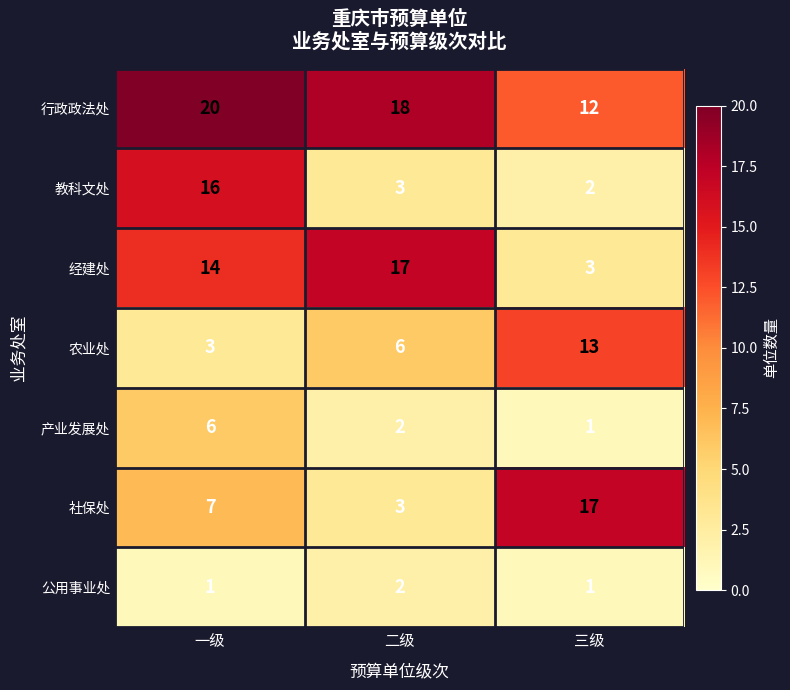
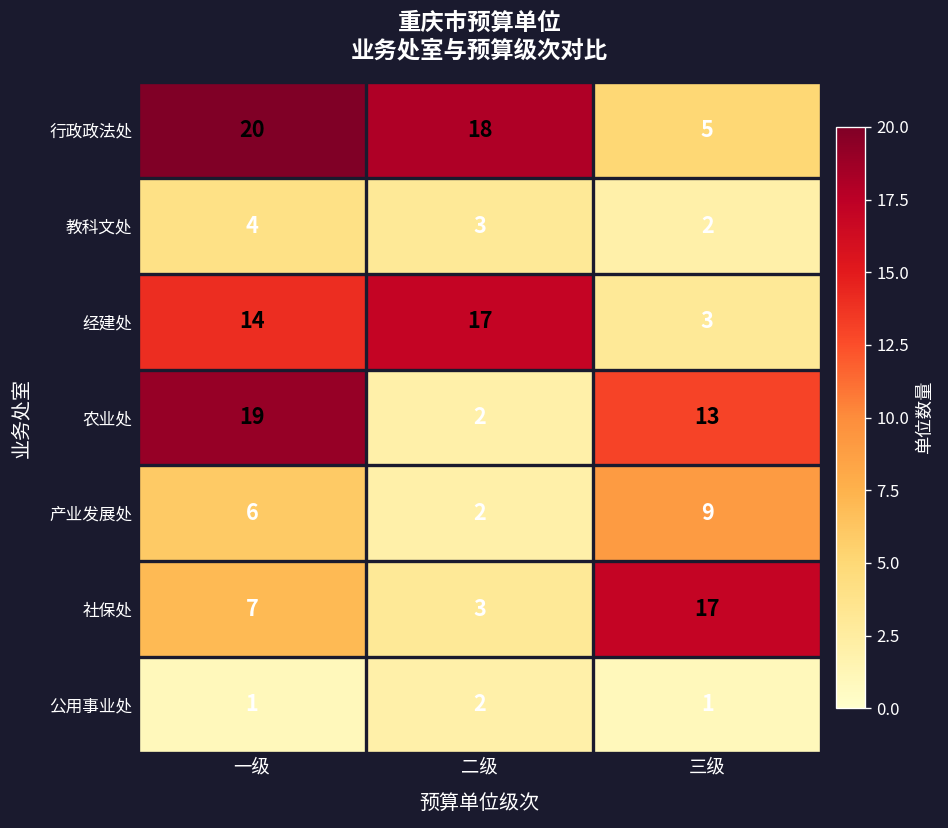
行政政法处, 三级: 12 -> 5
教科文处, 一级: 16 -> 4
农业处, 一级: 3 -> 19
农业处, 二级: 6 -> 2
产业发展处, 三级: 1 -> 9
